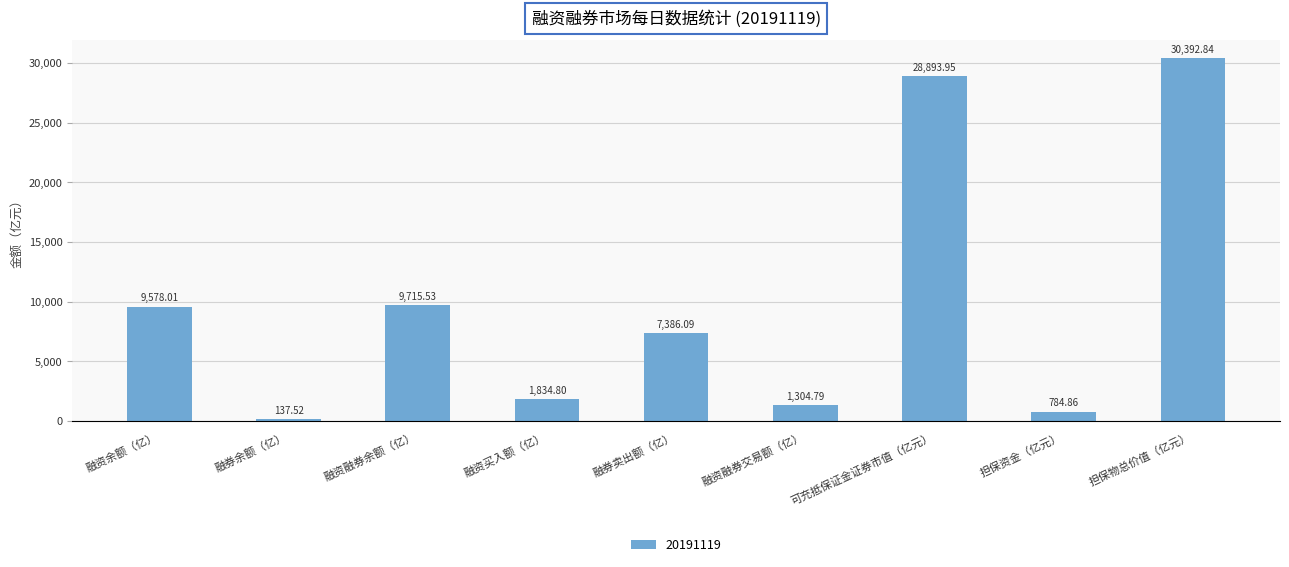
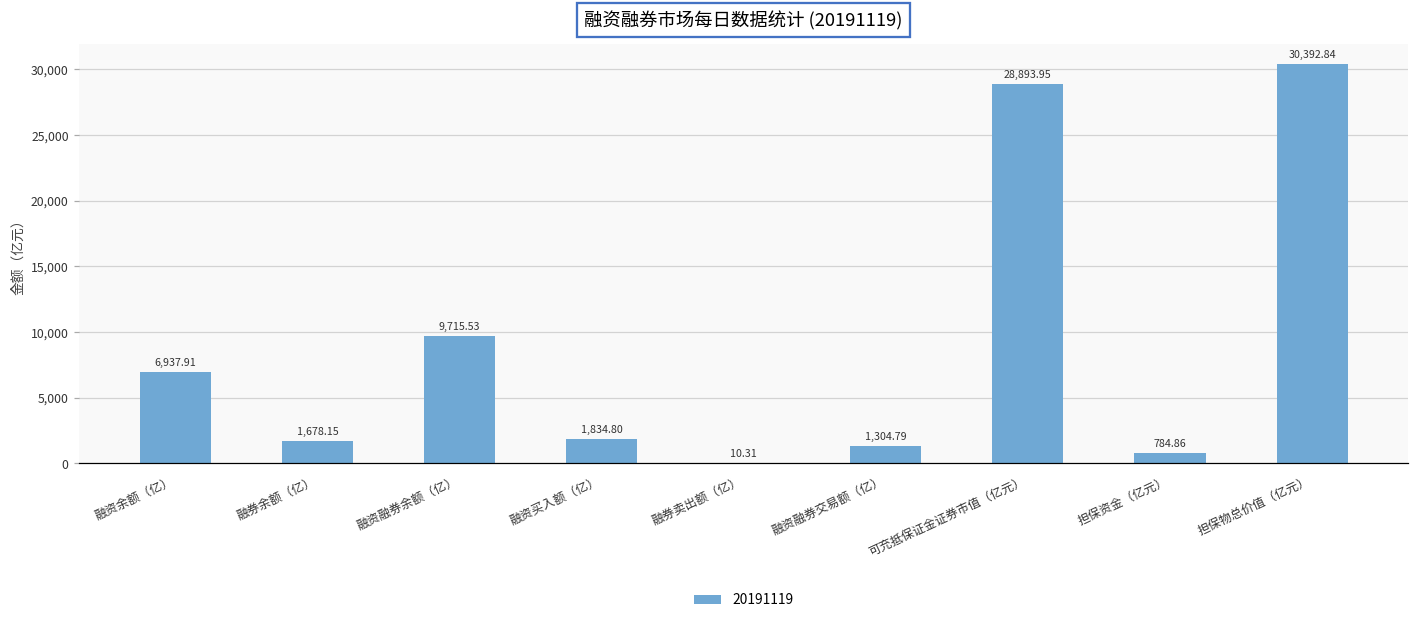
融资余额（亿）: 9,578.01 -> 6,937.91
融券余额（亿）: 137.52 -> 1,678.15
融券卖出额（亿）: 7,386.09 -> 10.31
